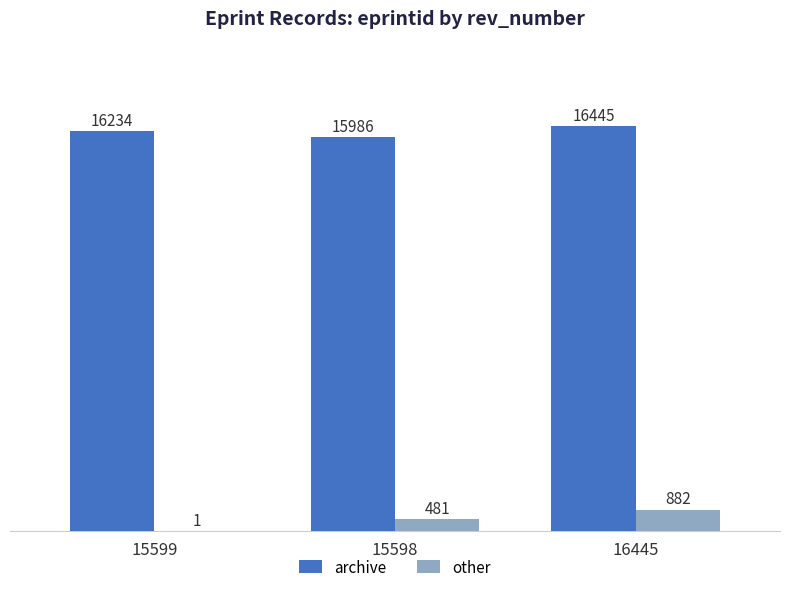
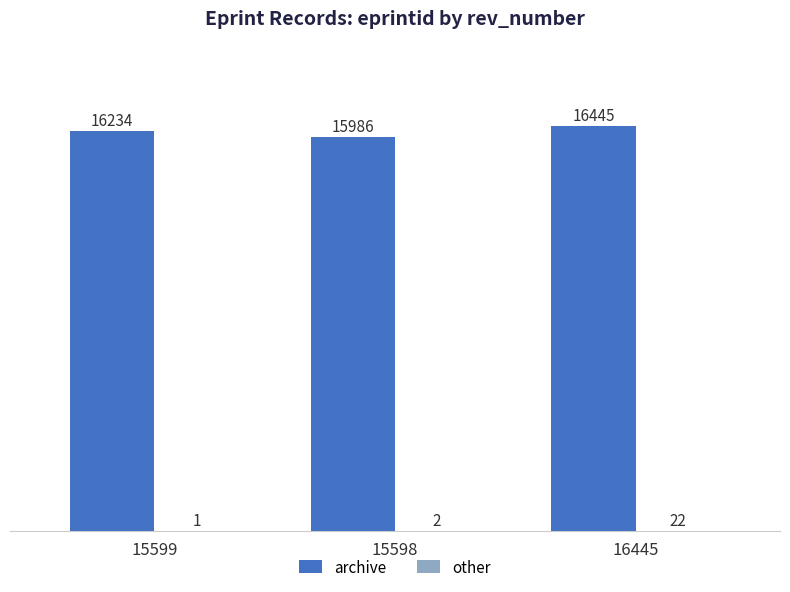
other, 15598: 481 -> 2
other, 16445: 882 -> 22
